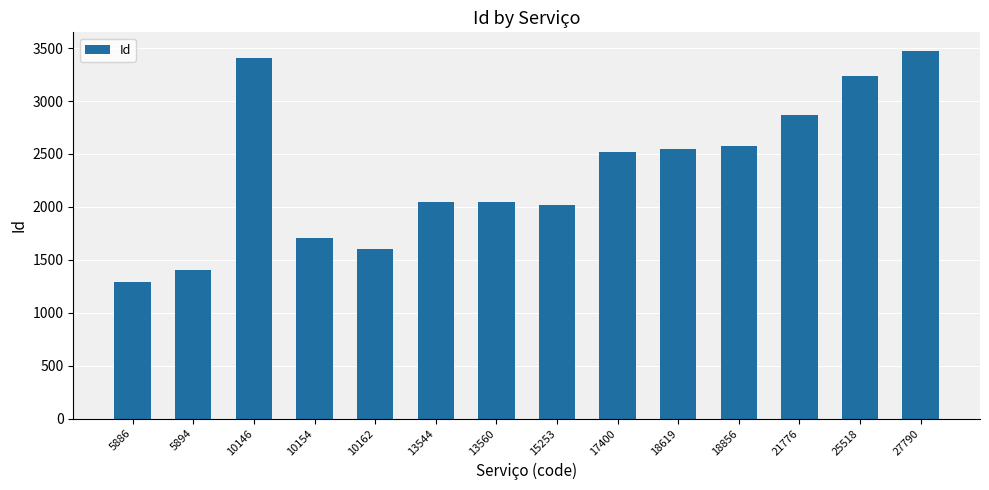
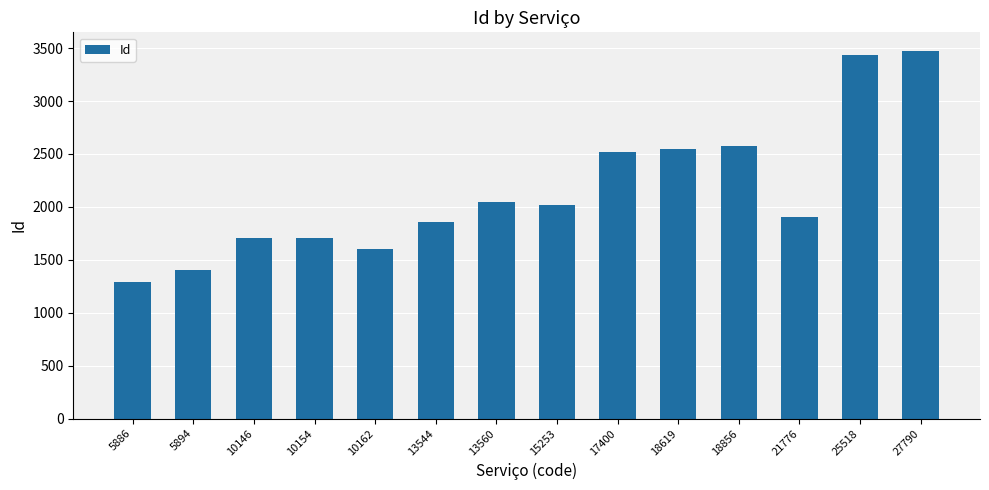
10146: 3410 -> 1710
13544: 2050 -> 1860
21776: 2870 -> 1900
25518: 3240 -> 3440
